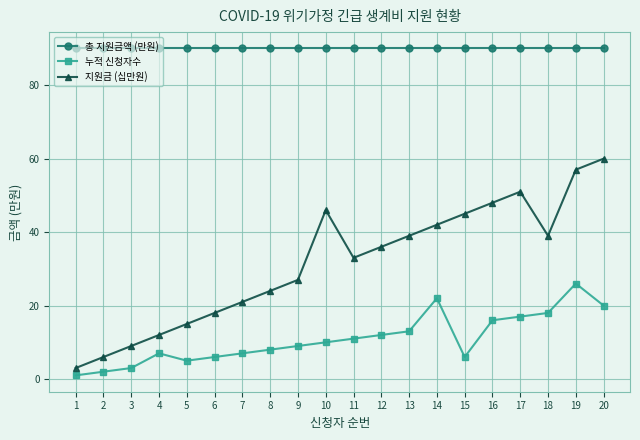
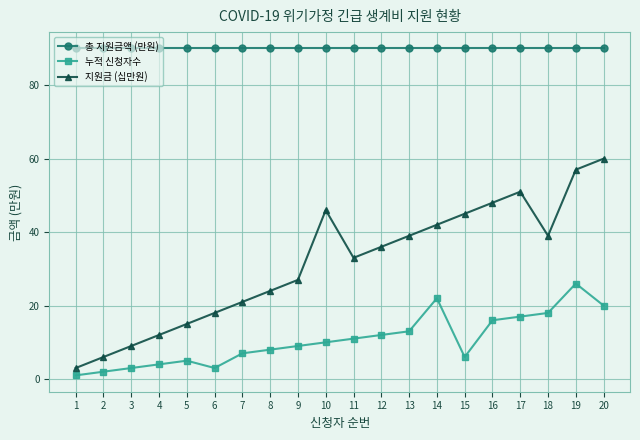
누적 신청자수, 4: 7 -> 4
누적 신청자수, 6: 6 -> 3
